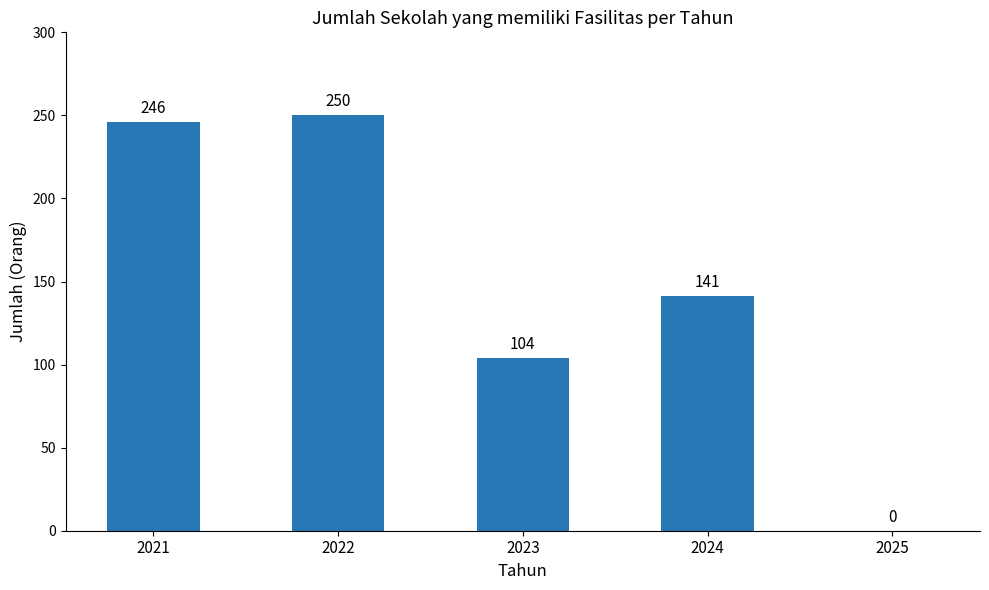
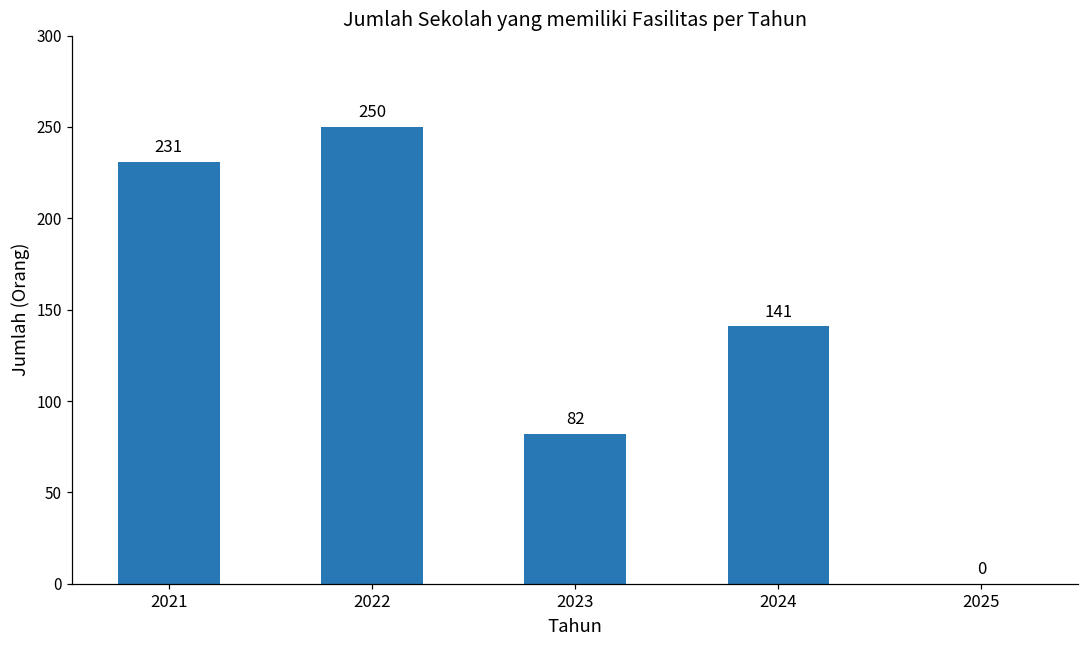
2021: 246 -> 231
2023: 104 -> 82
